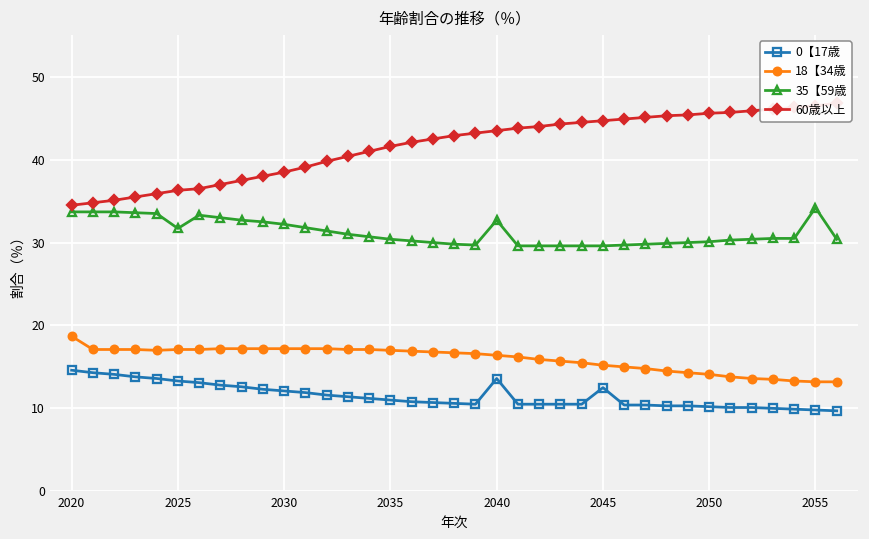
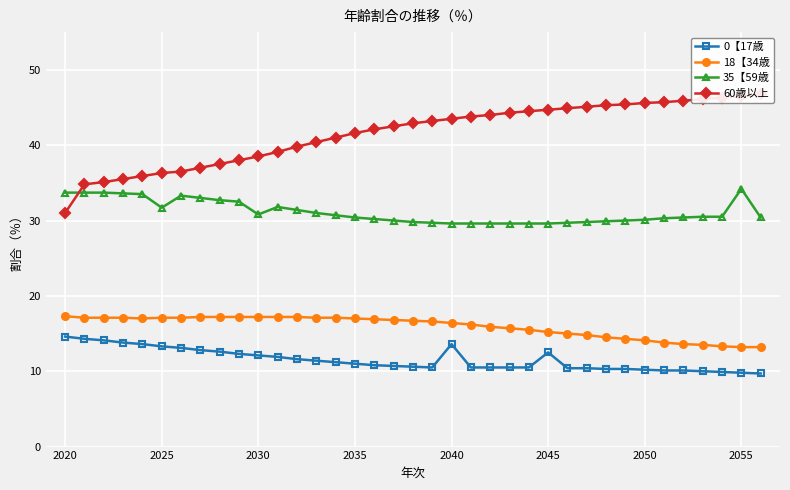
18【34歳, 2020: 19 -> 17
60歳以上, 2020: 35 -> 31
35【59歳, 2030: 32 -> 31
35【59歳, 2040: 33 -> 30
